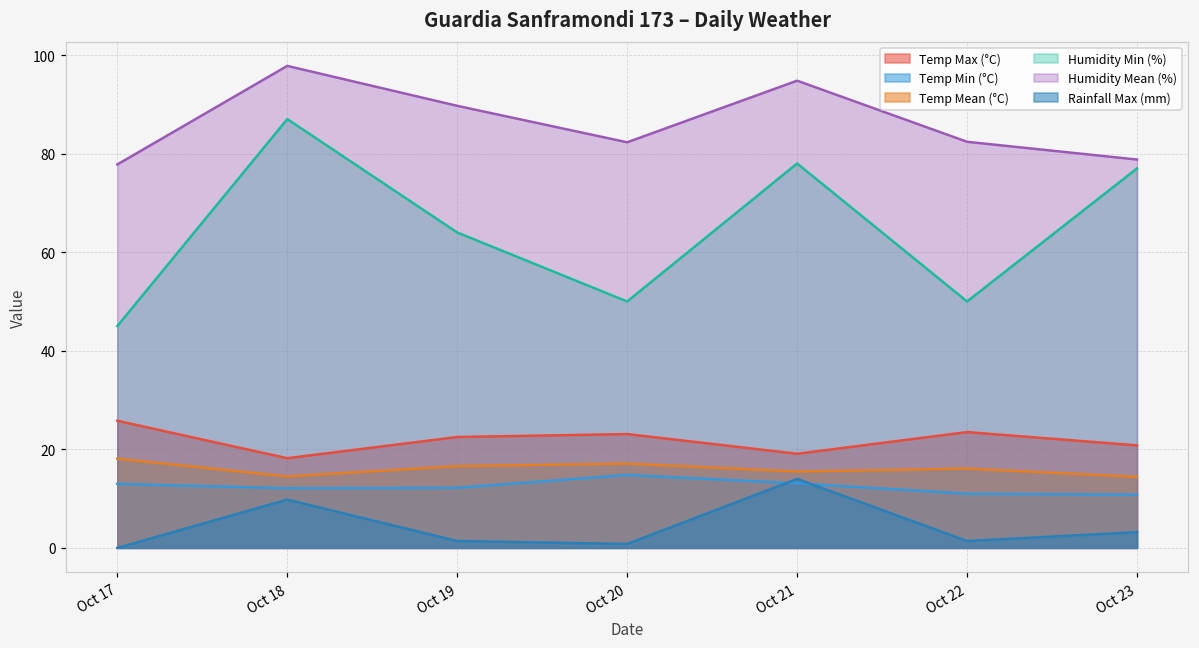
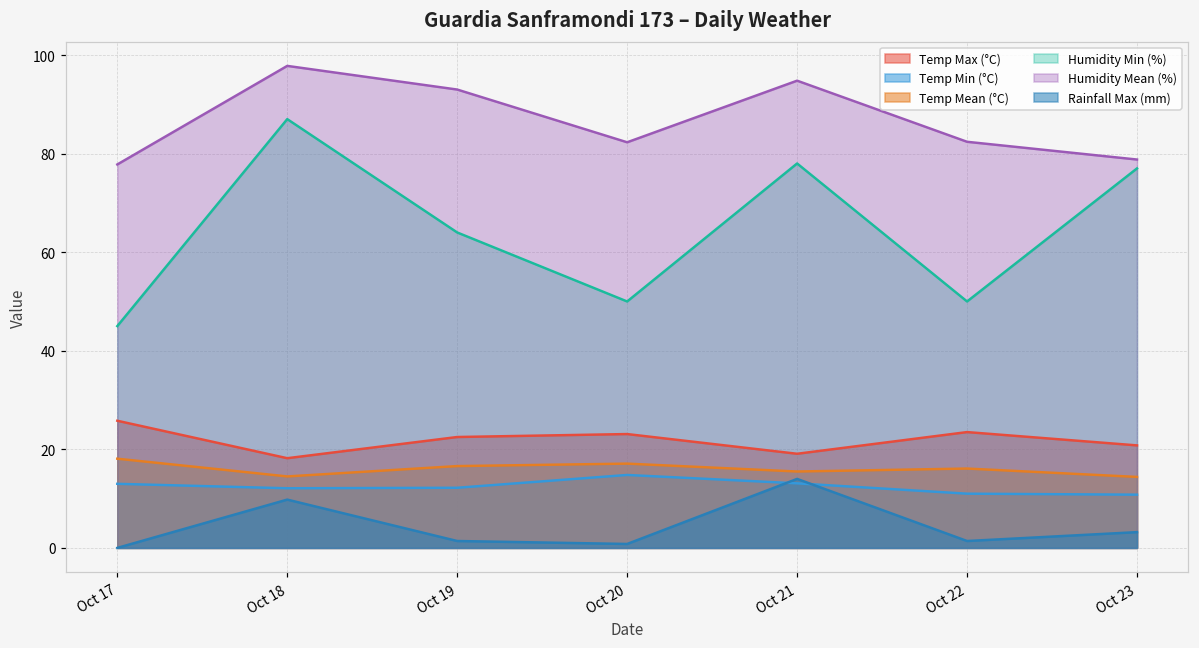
Humidity Mean (%), Oct 19: 90 -> 93
